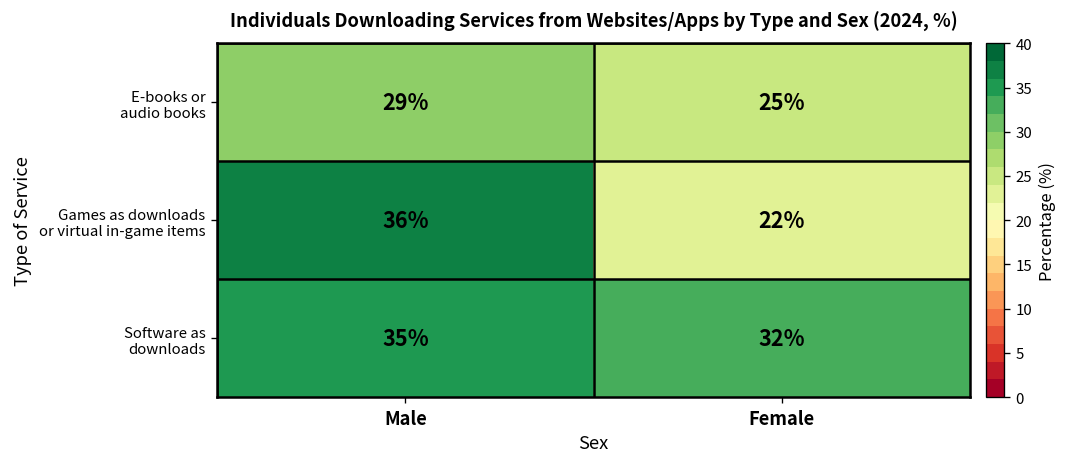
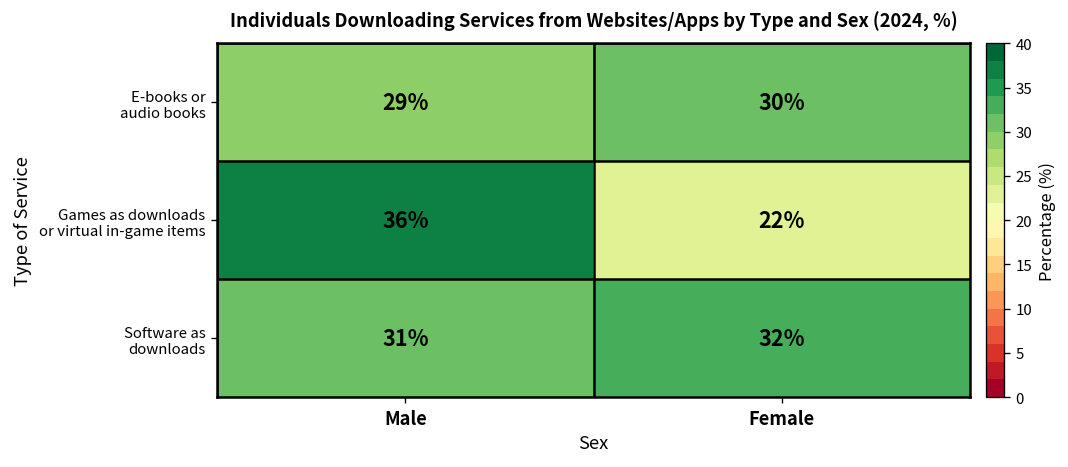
E-books or audio books, Female: 25% -> 30%
Software as downloads, Male: 35% -> 31%
